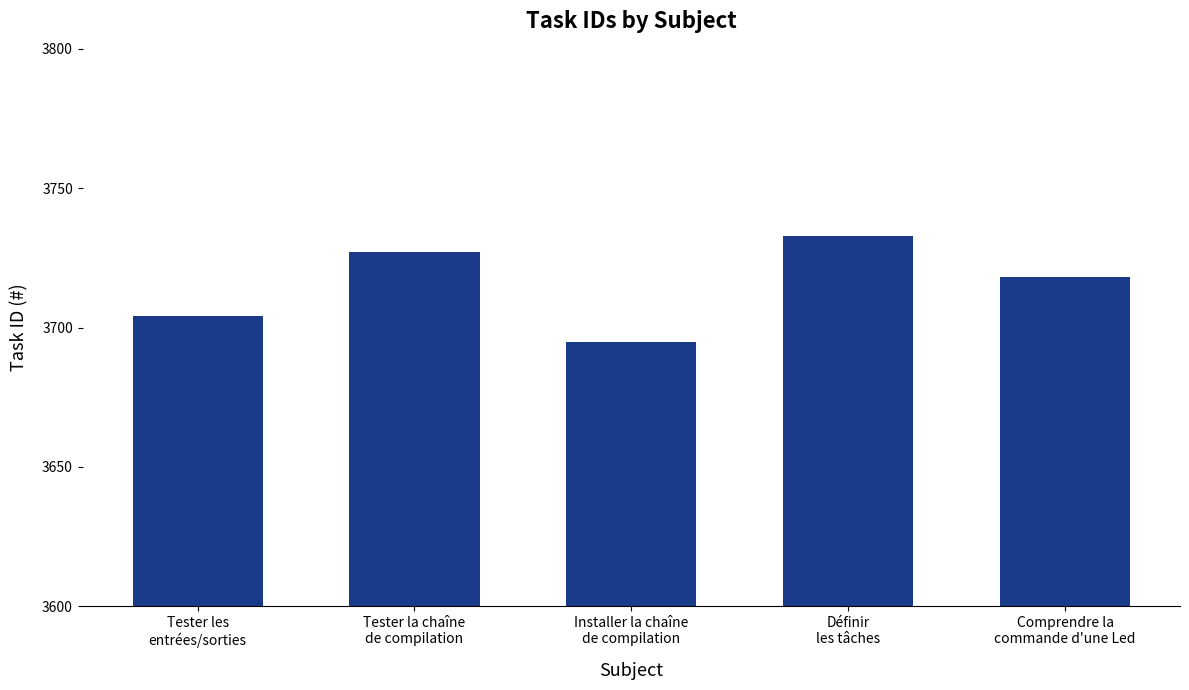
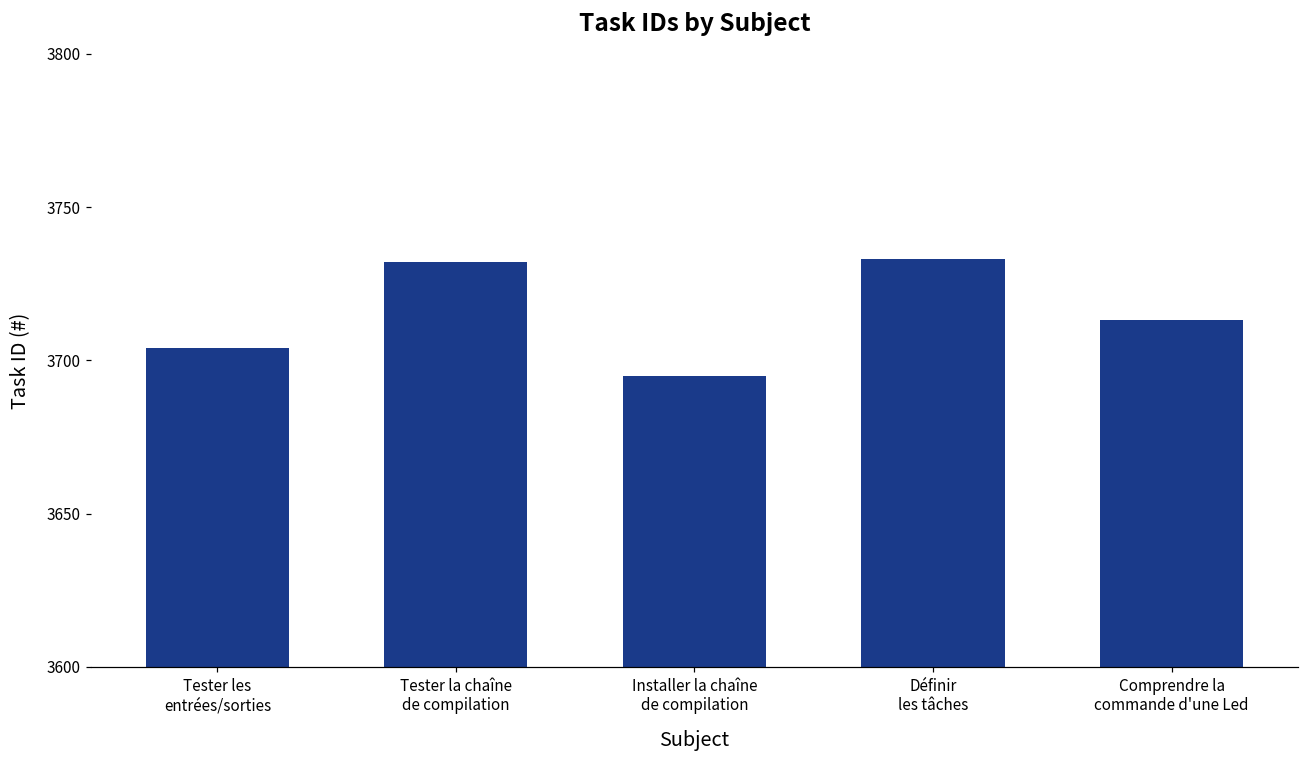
Tester la chaîne de compilation: 3727 -> 3732
Comprendre la commande d'une Led: 3718 -> 3713
